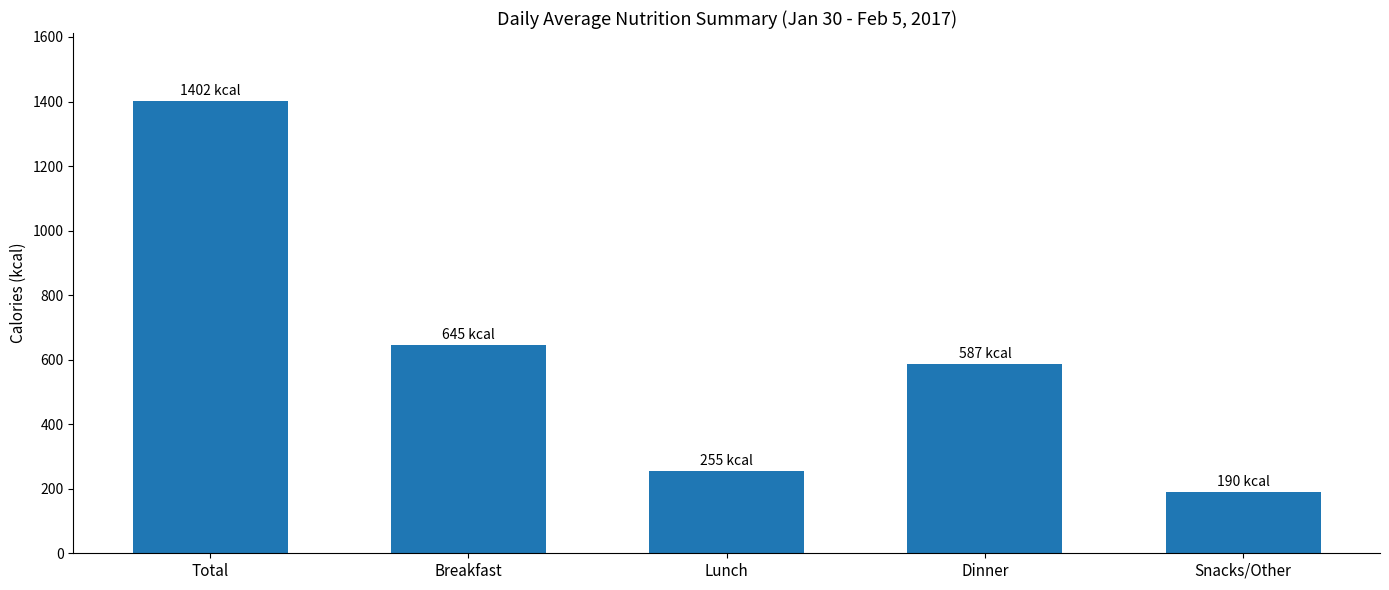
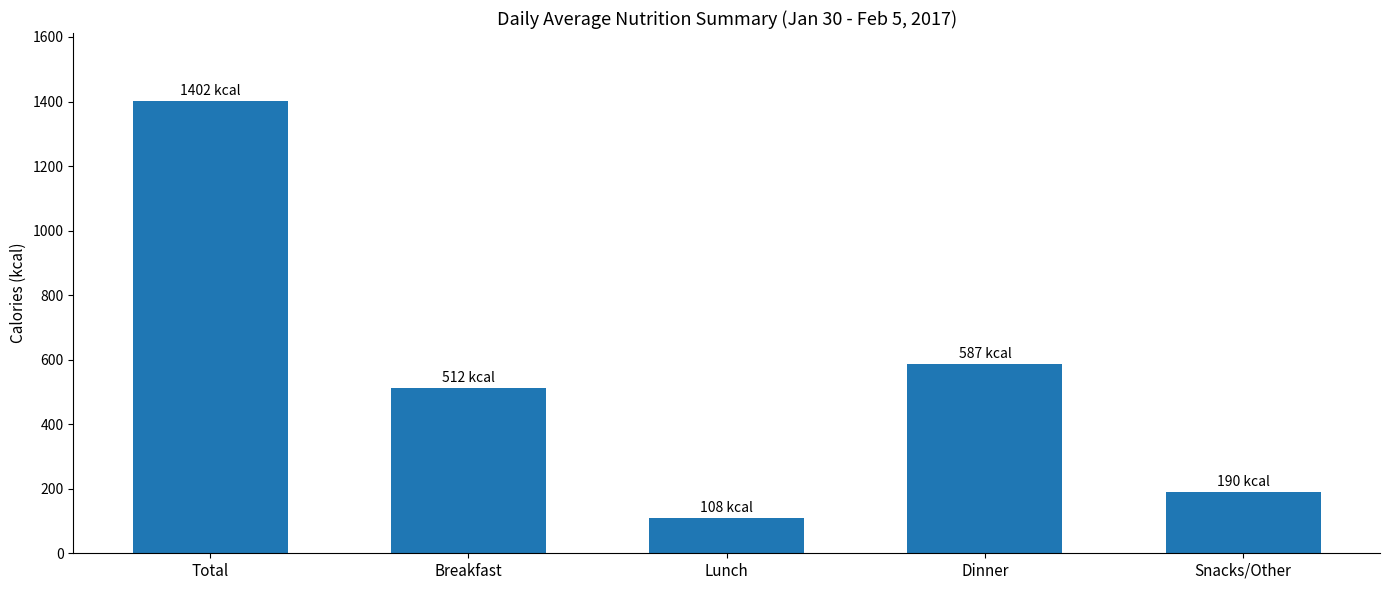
Breakfast: 645 -> 512
Lunch: 255 -> 108
